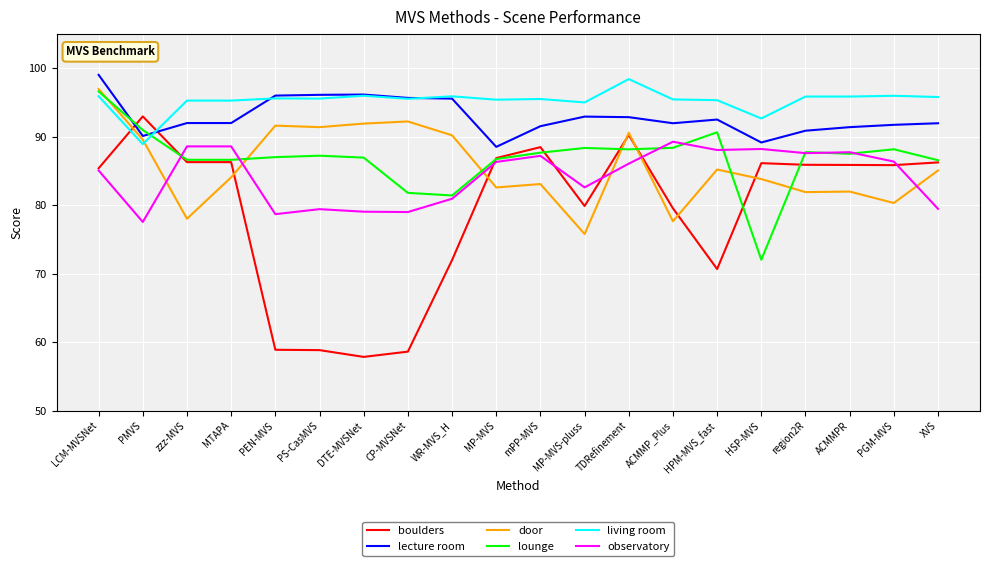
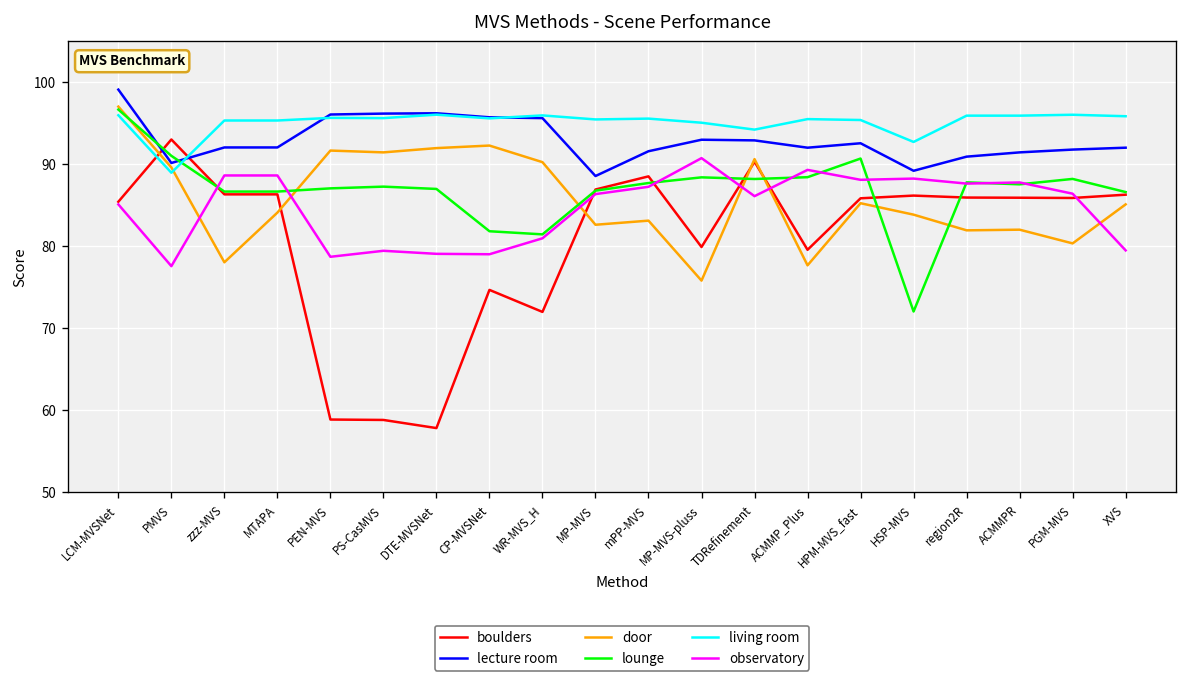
boulders, CP-MVSNet: 59 -> 75
observatory, MP-MVS-pluss: 83 -> 91
living room, TDRefinement: 98 -> 94
boulders, HPM-MVS_fast: 71 -> 86
